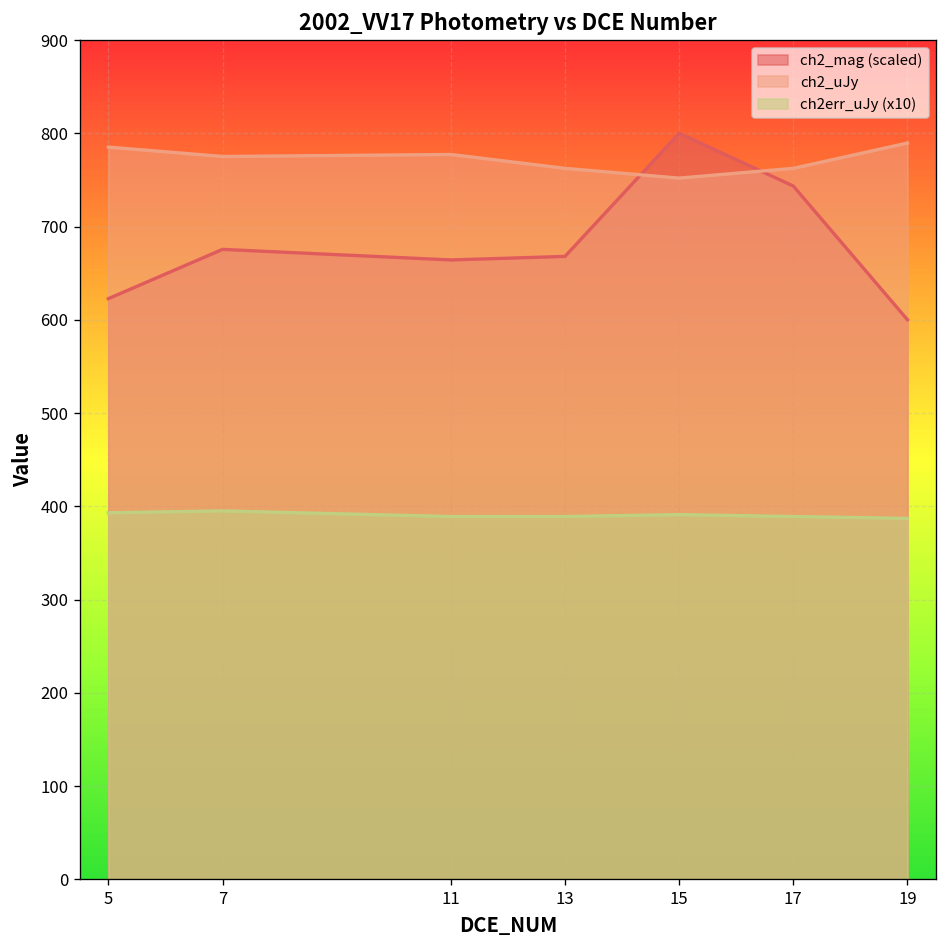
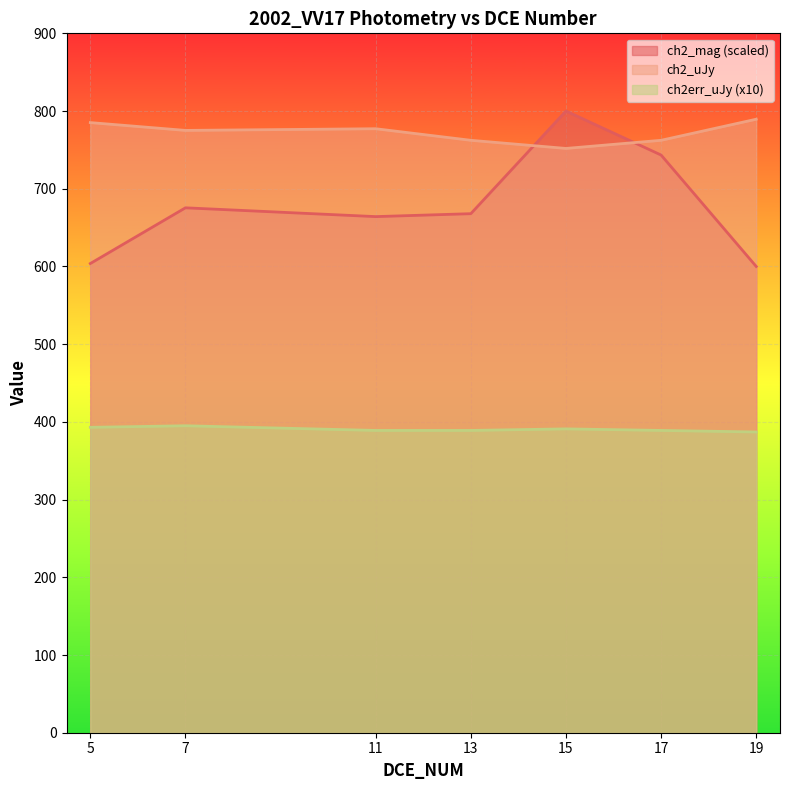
ch2_mag (scaled), 5: 620 -> 600
